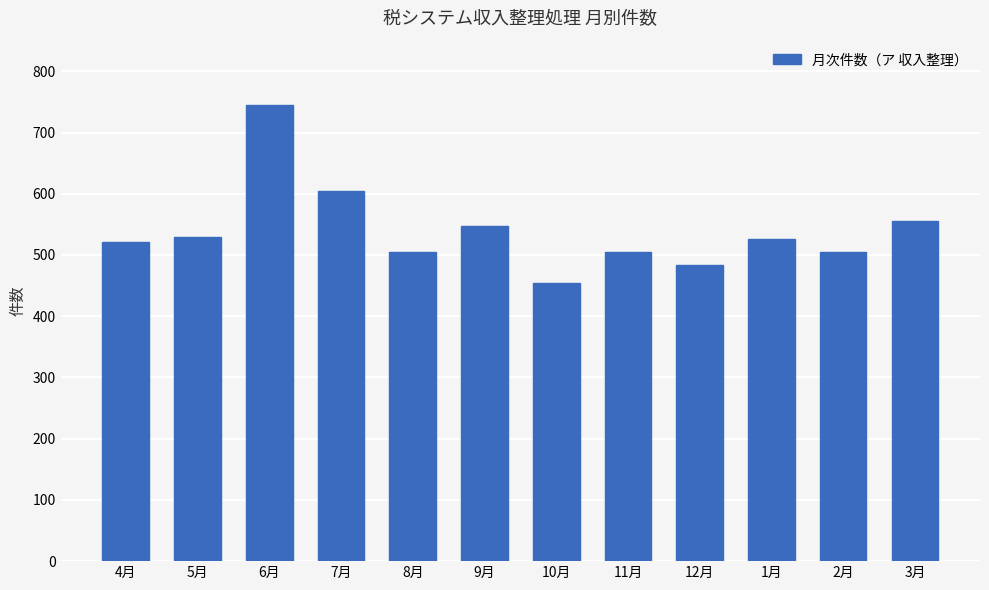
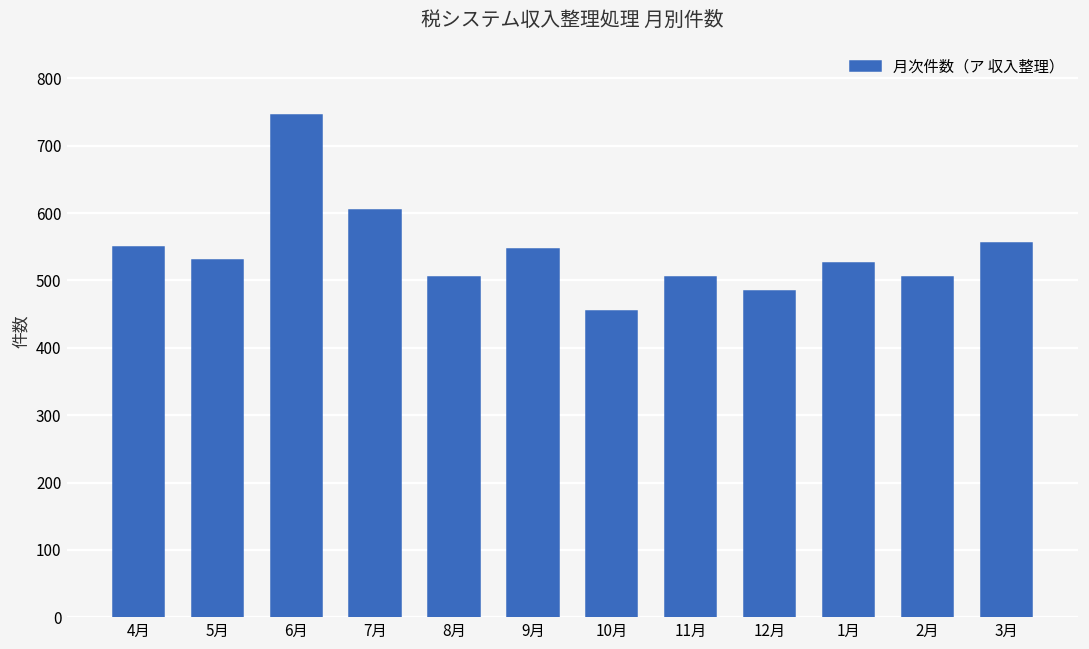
4月: 520 -> 550
